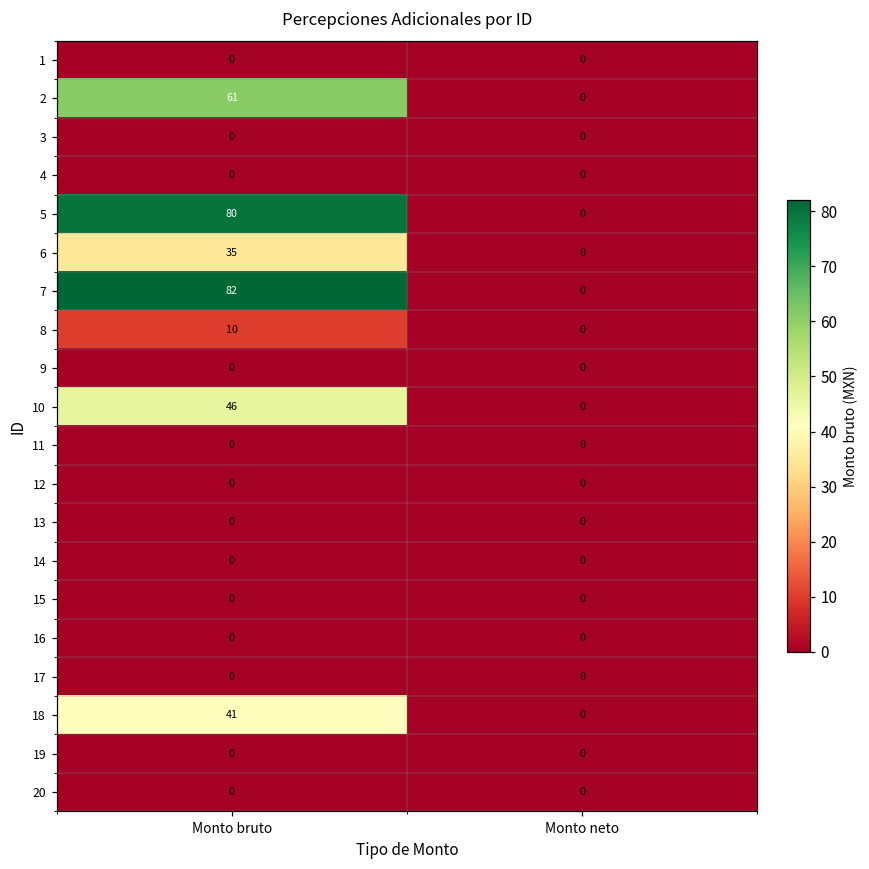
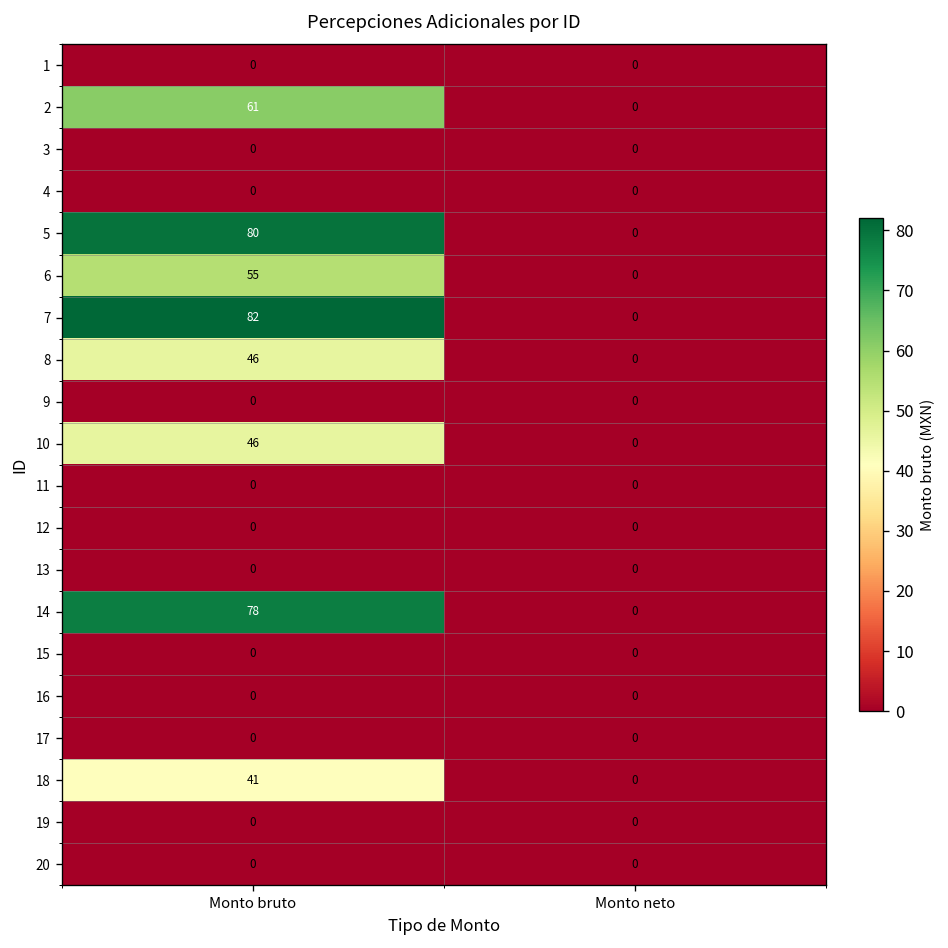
6, Monto bruto: 35 -> 55
8, Monto bruto: 10 -> 46
14, Monto bruto: 0 -> 78
